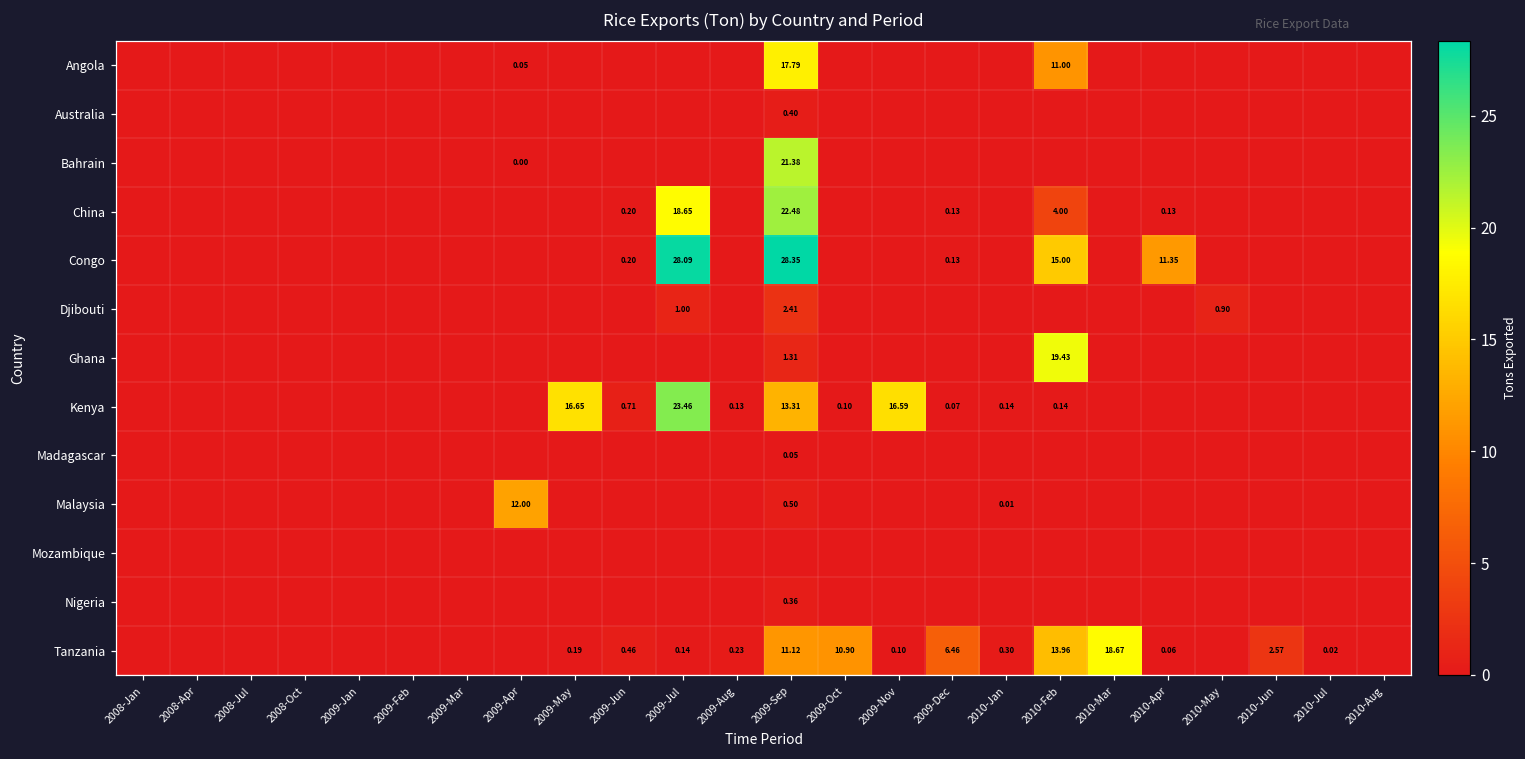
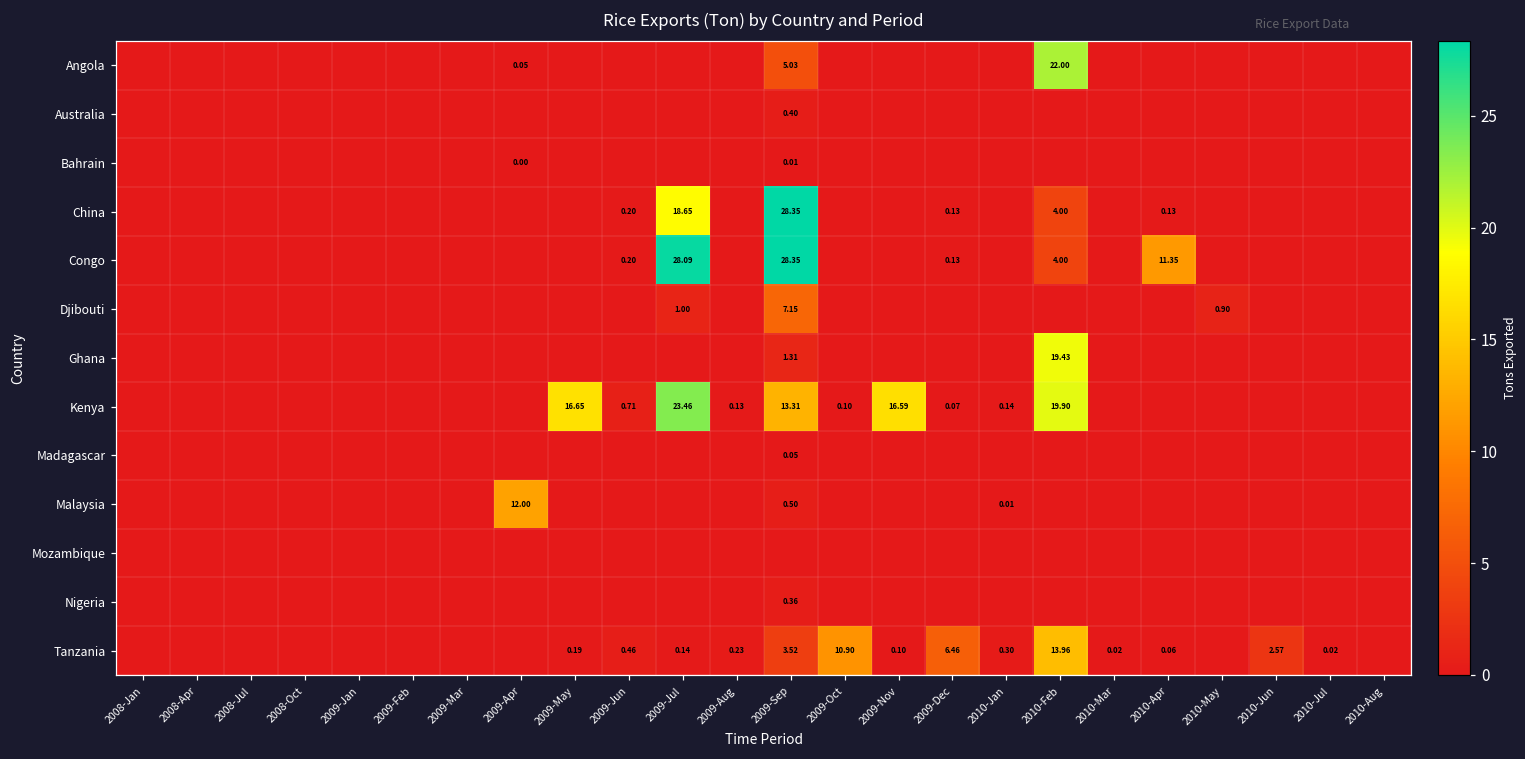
Angola, 2009-Sep: 17.79 -> 5.03
Angola, 2010-Feb: 11.00 -> 22.00
Bahrain, 2009-Sep: 21.38 -> 0.01
China, 2009-Sep: 22.48 -> 28.35
Congo, 2010-Feb: 15.00 -> 4.00
Djibouti, 2009-Sep: 2.41 -> 7.15
Kenya, 2010-Feb: 0.14 -> 19.90
Tanzania, 2009-Sep: 11.12 -> 3.52
Tanzania, 2010-Mar: 18.67 -> 0.02
